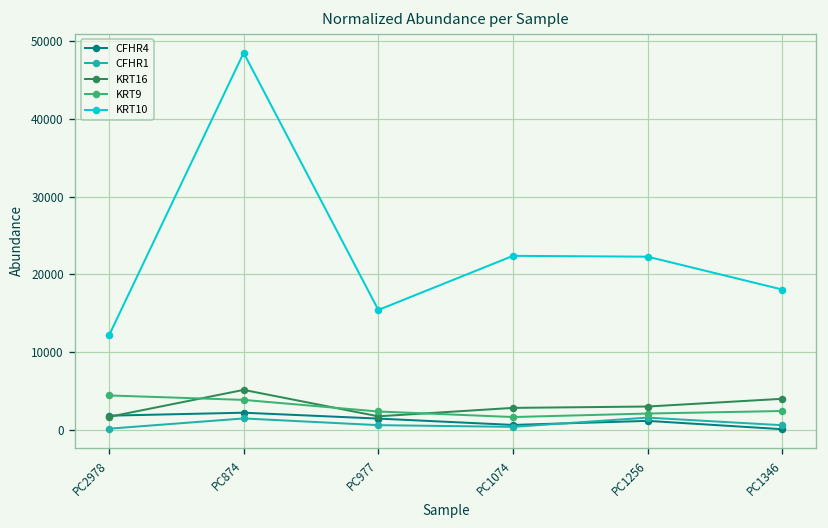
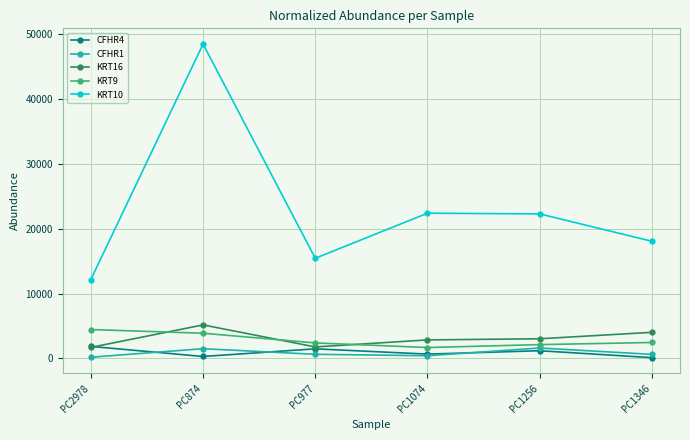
CFHR4, PC874: 2000 -> 0
